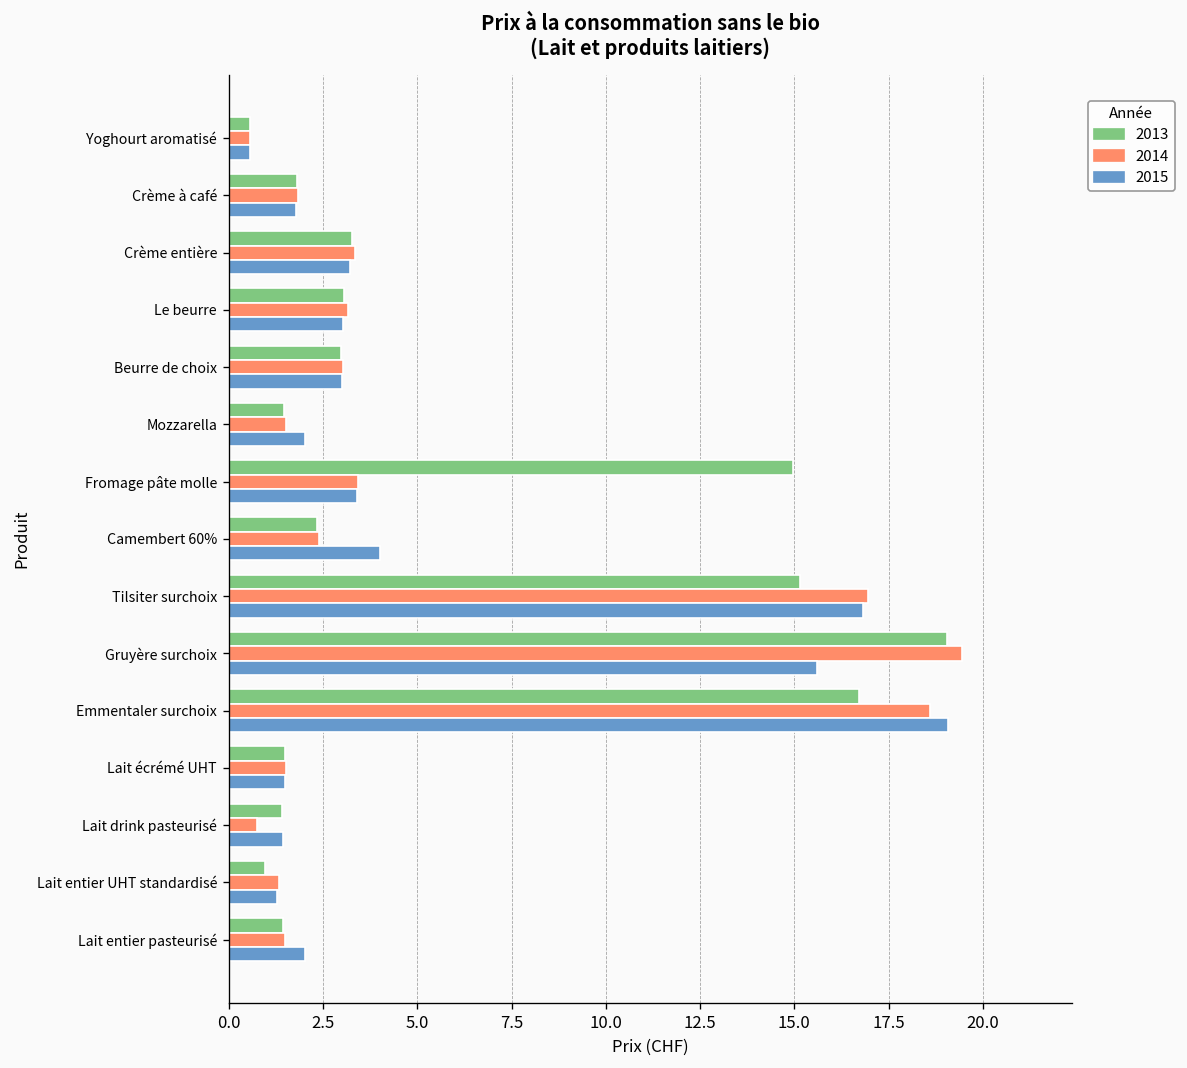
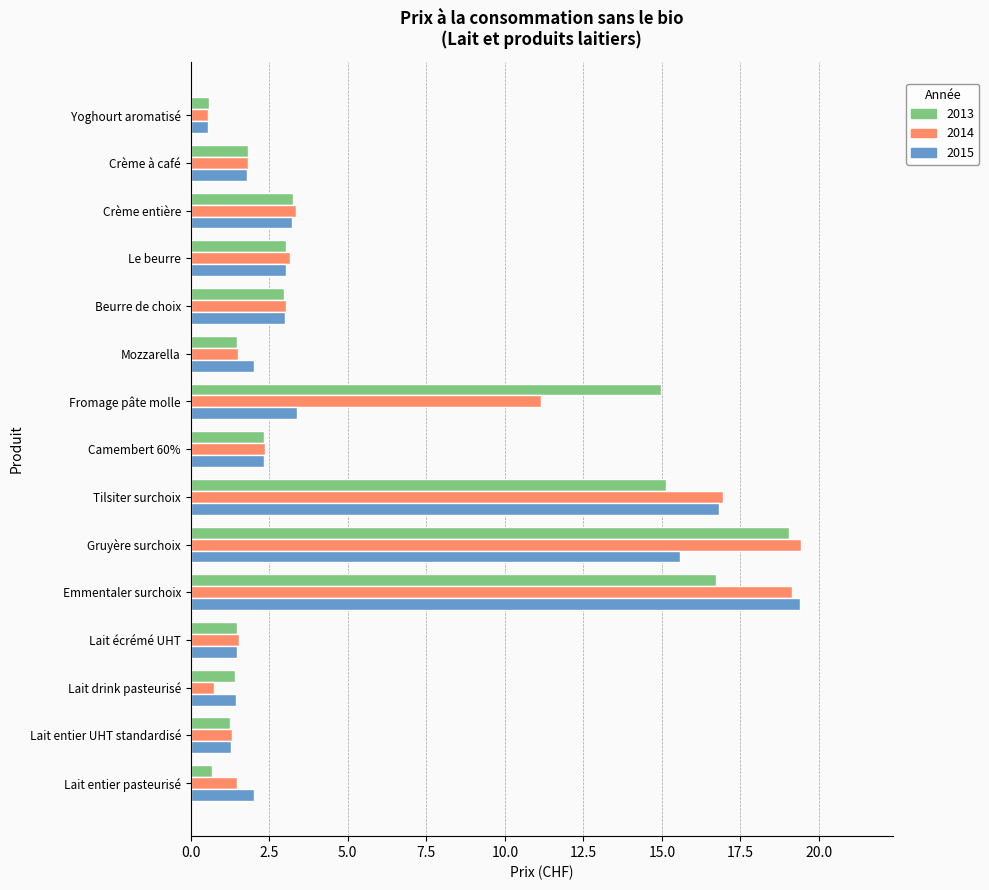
2014, Fromage pâte molle: 3.4 -> 11.2
2015, Camembert 60%: 4.0 -> 2.3
2014, Emmentaler surchoix: 18.6 -> 19.2
2015, Emmentaler surchoix: 19.1 -> 19.4
2013, Lait entier UHT standardisé: 1.0 -> 1.3
2013, Lait entier pasteurisé: 1.5 -> 0.7
